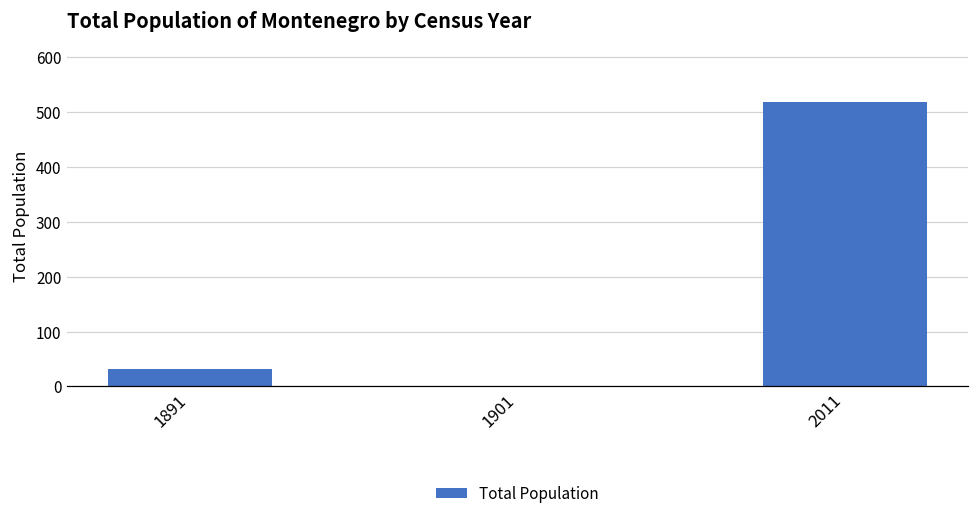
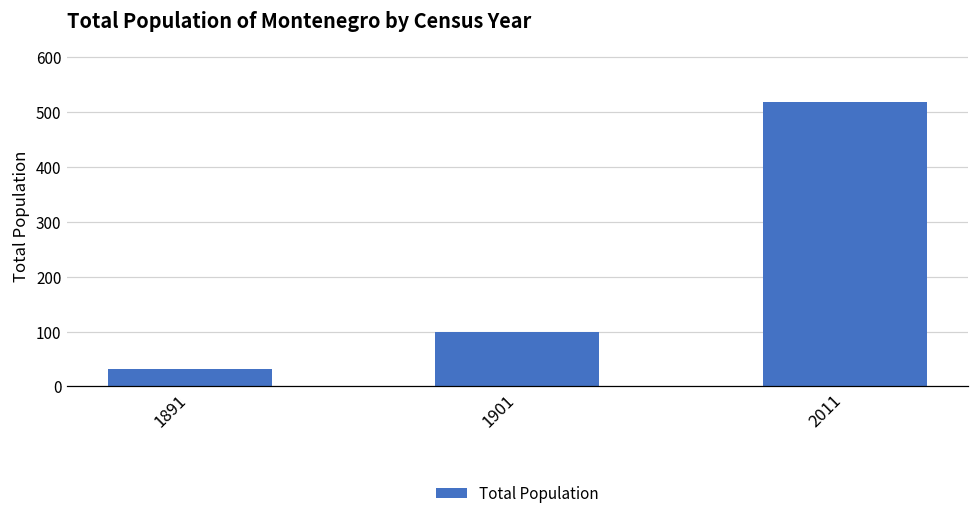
1901: 0 -> 100
